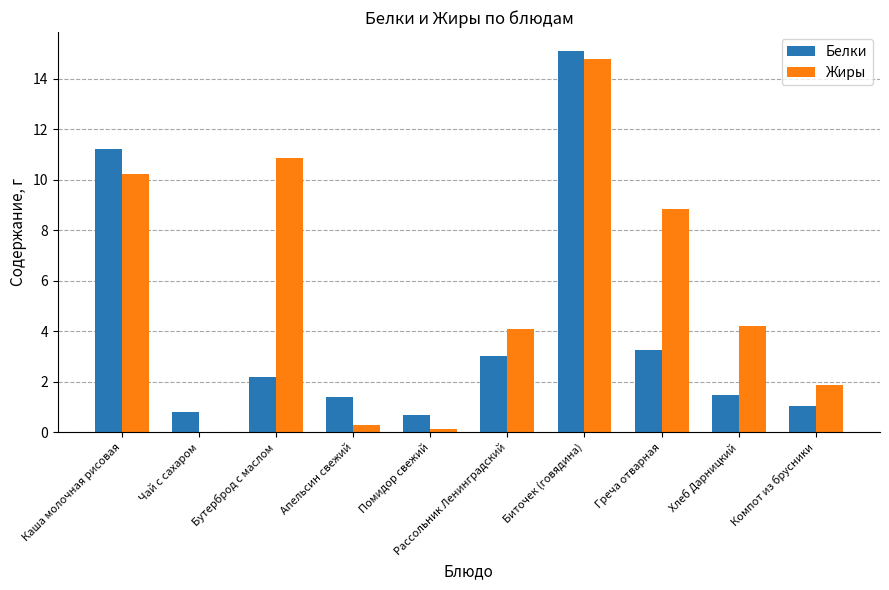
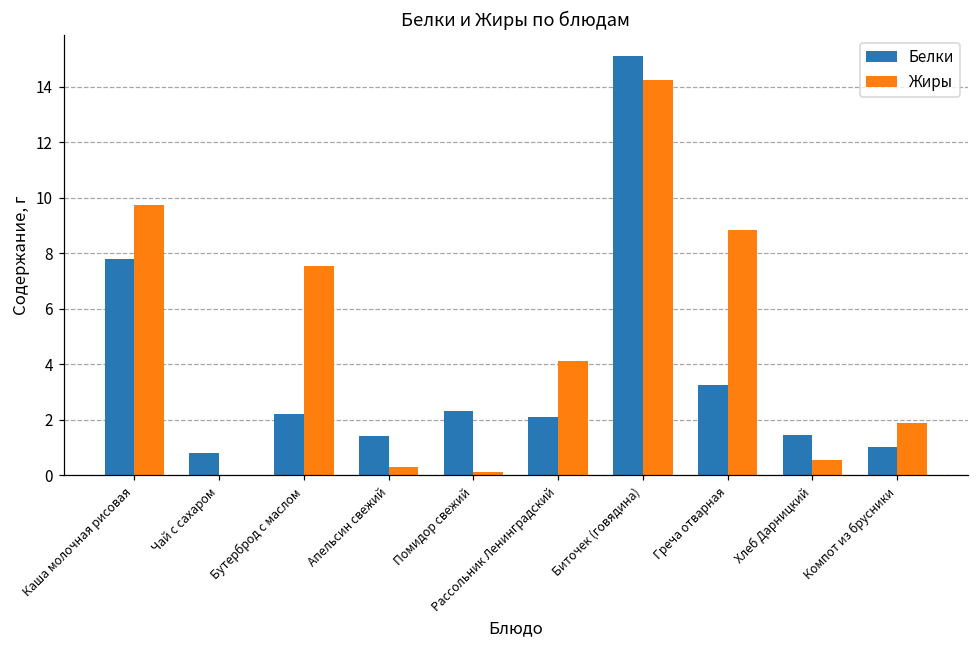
Белки, Каша молочная рисовая: 11.2 -> 7.8
Жиры, Каша молочная рисовая: 10.2 -> 9.7
Жиры, Бутерброд с маслом: 10.9 -> 7.6
Белки, Помидор свежий: 0.7 -> 2.3
Белки, Рассольник Ленинградский: 3.0 -> 2.1
Жиры, Биточек (говядина): 14.8 -> 14.2
Жиры, Хлеб Дарницкий: 4.2 -> 0.6
